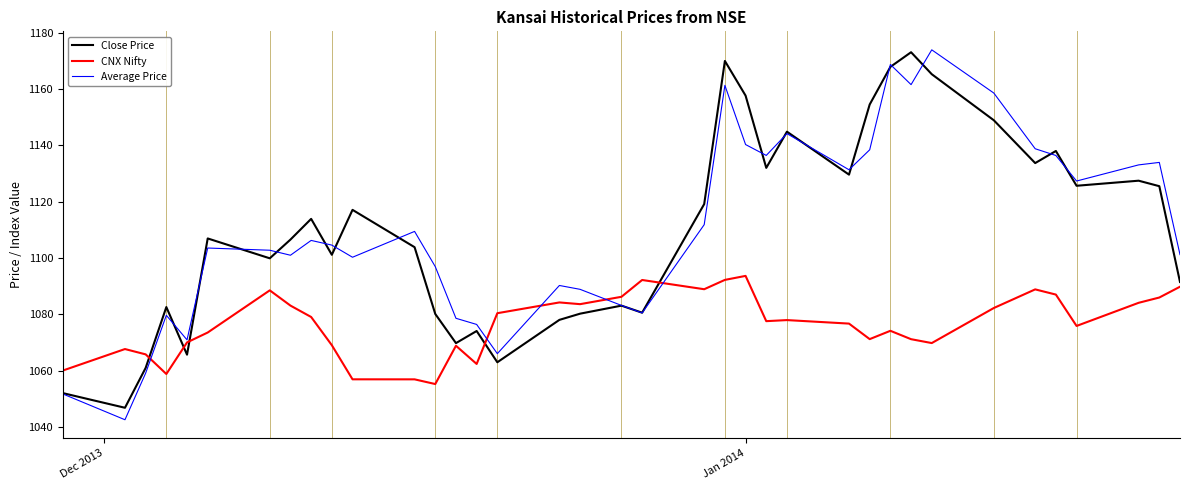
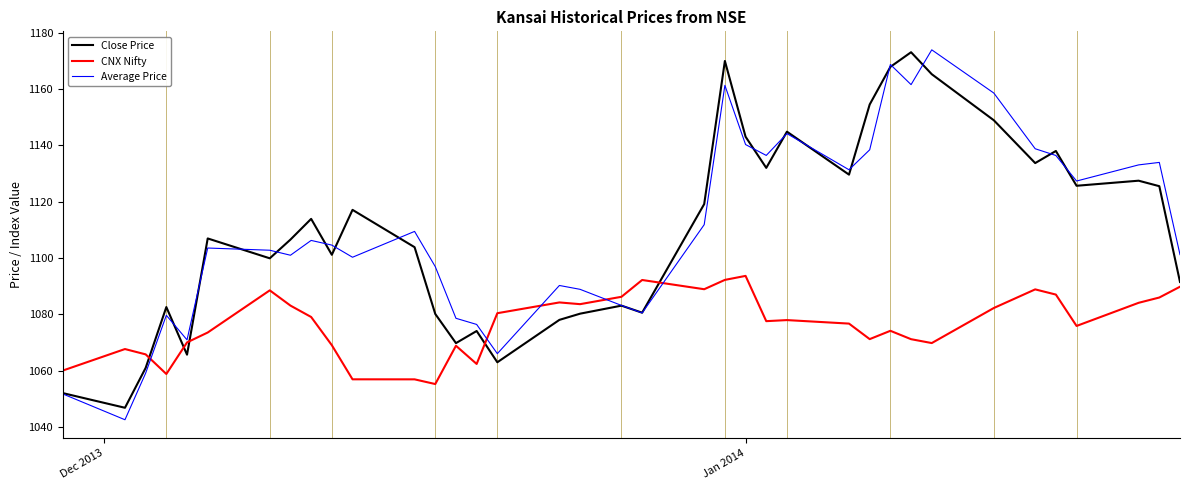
Close Price, Jan 2014: 1158 -> 1143
